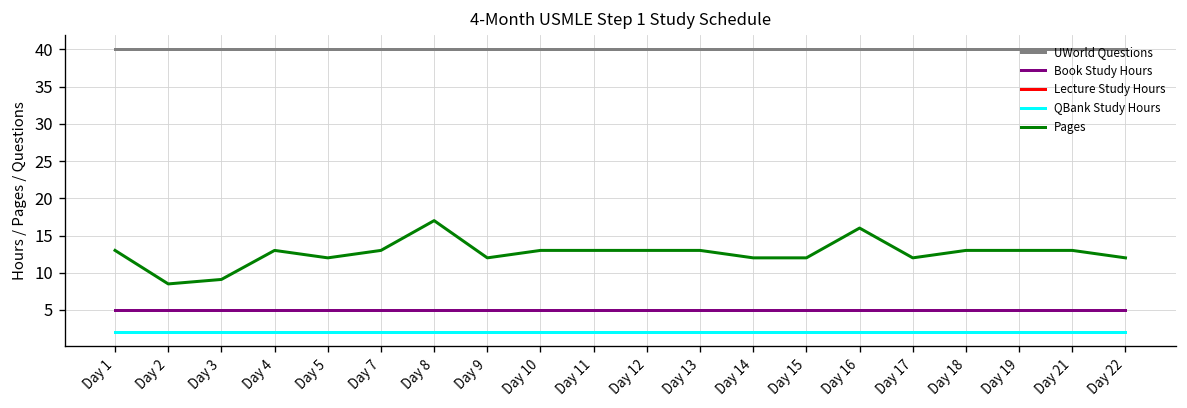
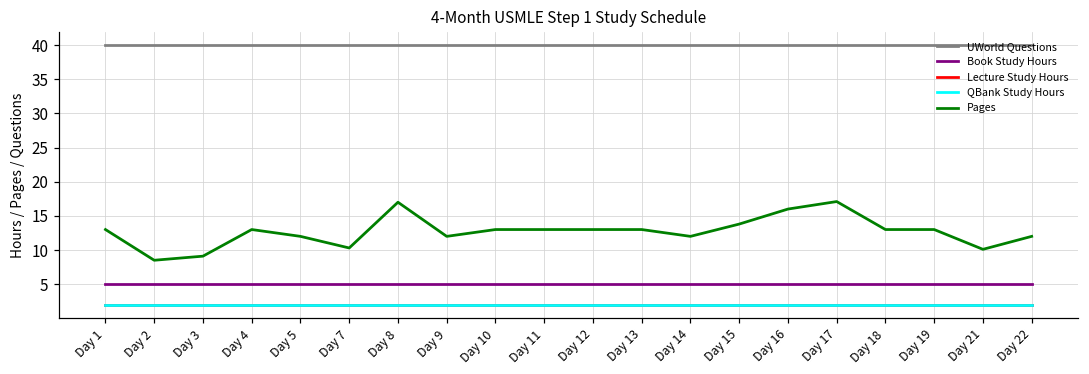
Pages, Day 7: 13 -> 10
Pages, Day 15: 12 -> 14
Pages, Day 17: 12 -> 17
Pages, Day 21: 13 -> 10
